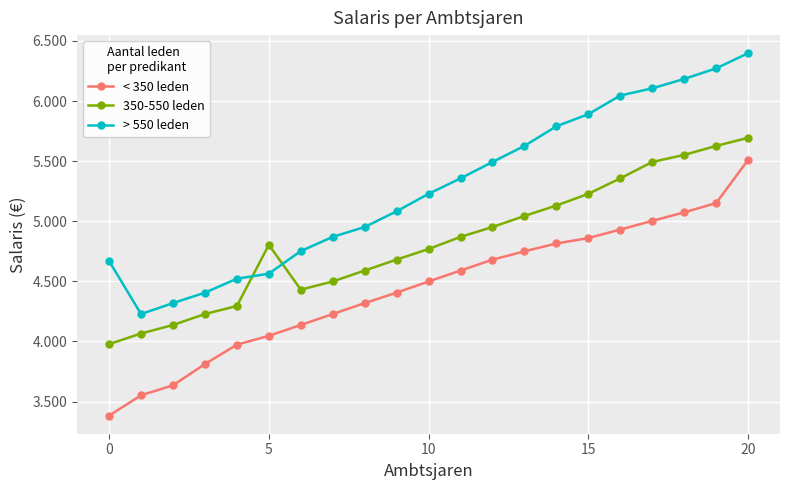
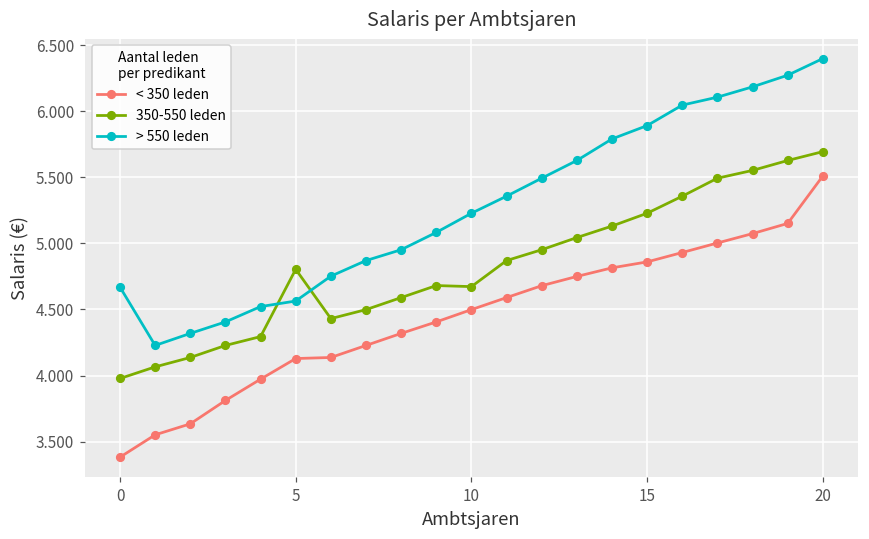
< 350 leden, 5: 4.05 -> 4.13
350-550 leden, 10: 4.77 -> 4.67
